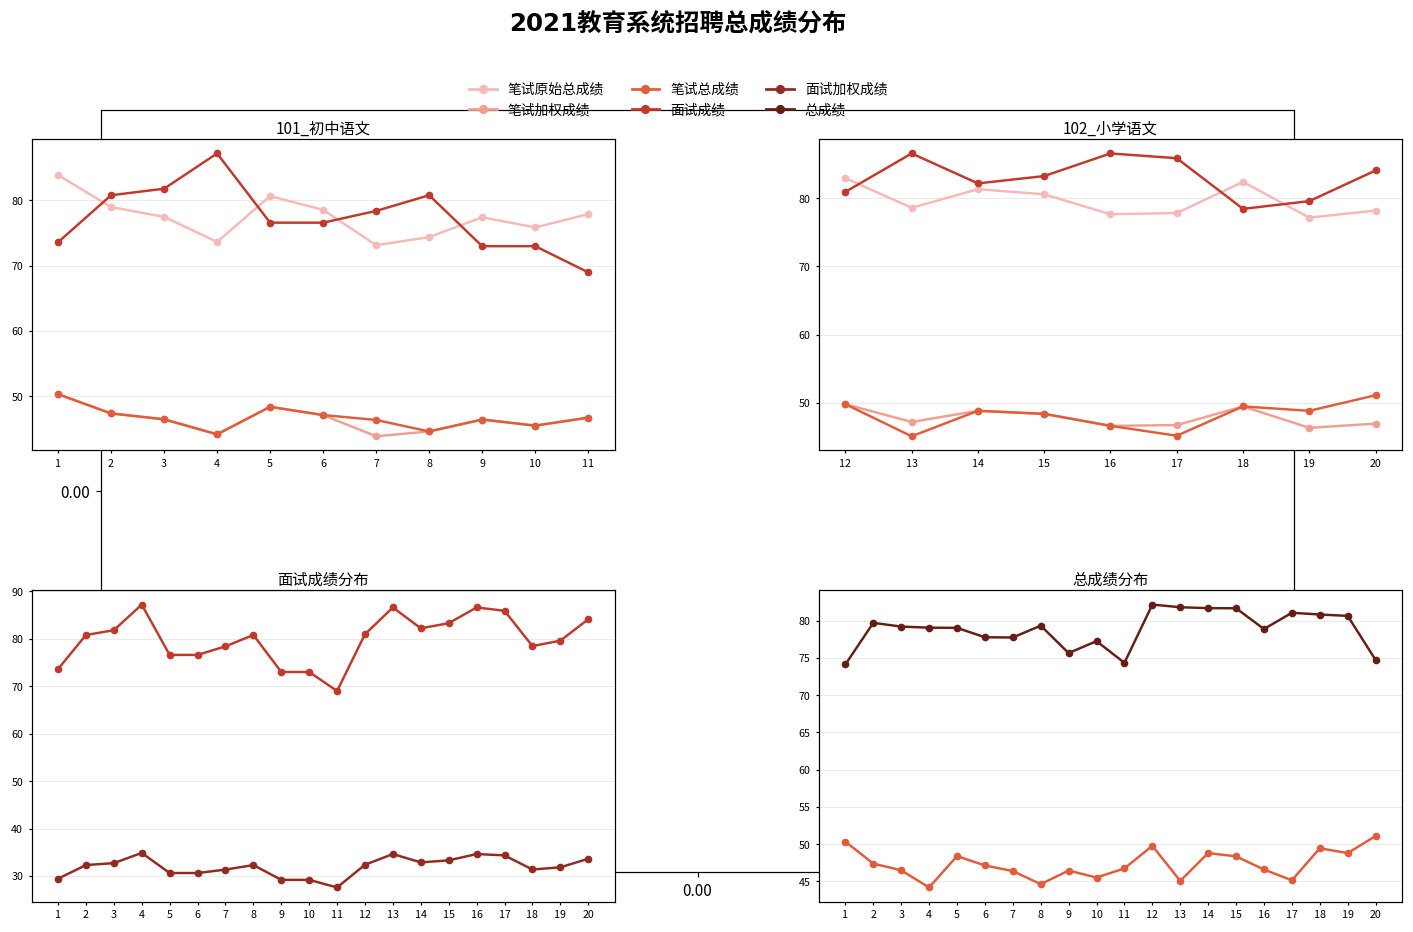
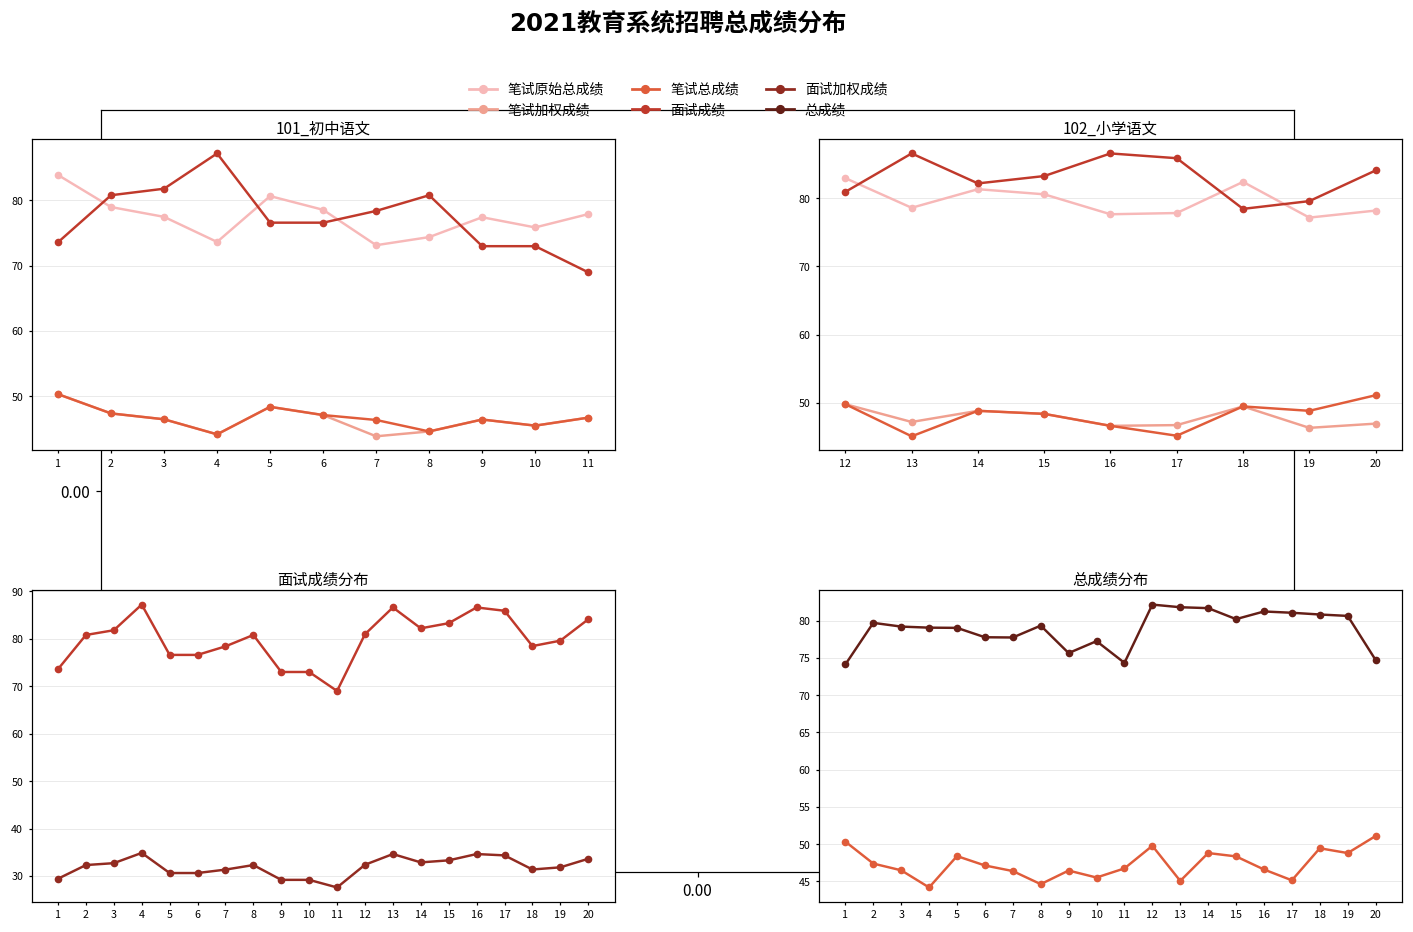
总成绩分布, 总成绩, 15: 82 -> 80
总成绩分布, 总成绩, 16: 79 -> 81
